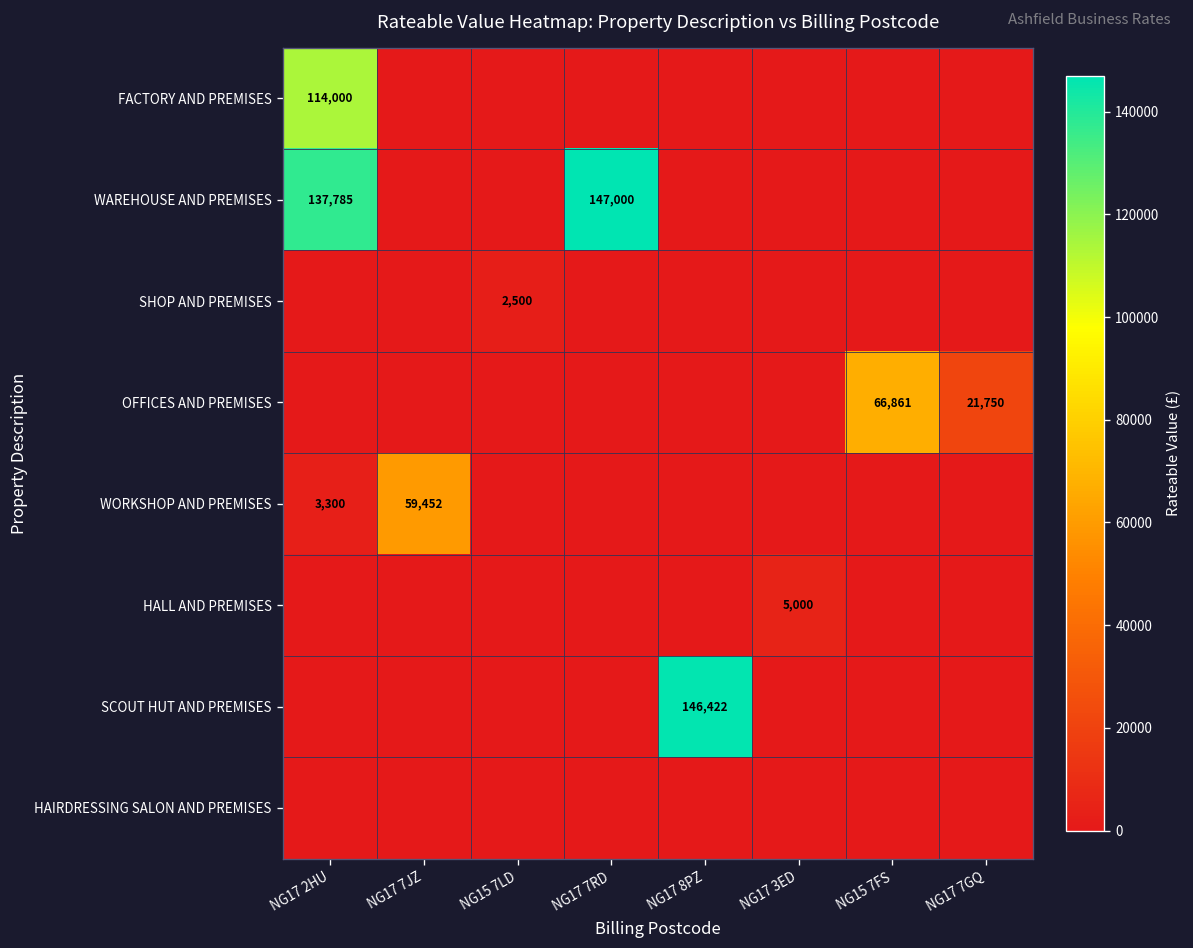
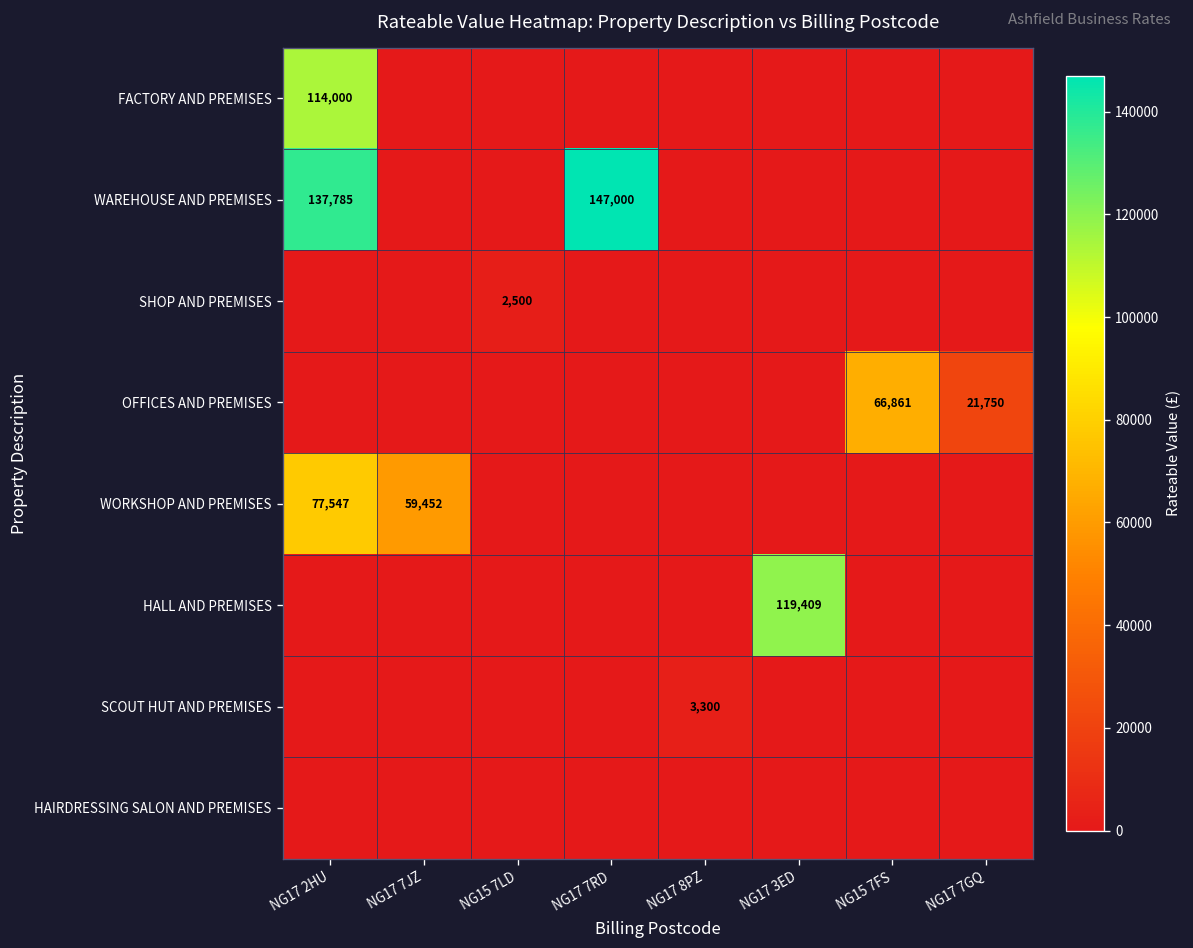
WORKSHOP AND PREMISES, NG17 2HU: 3,300 -> 77,547
HALL AND PREMISES, NG17 3ED: 5,000 -> 119,409
SCOUT HUT AND PREMISES, NG17 8PZ: 146,422 -> 3,300
